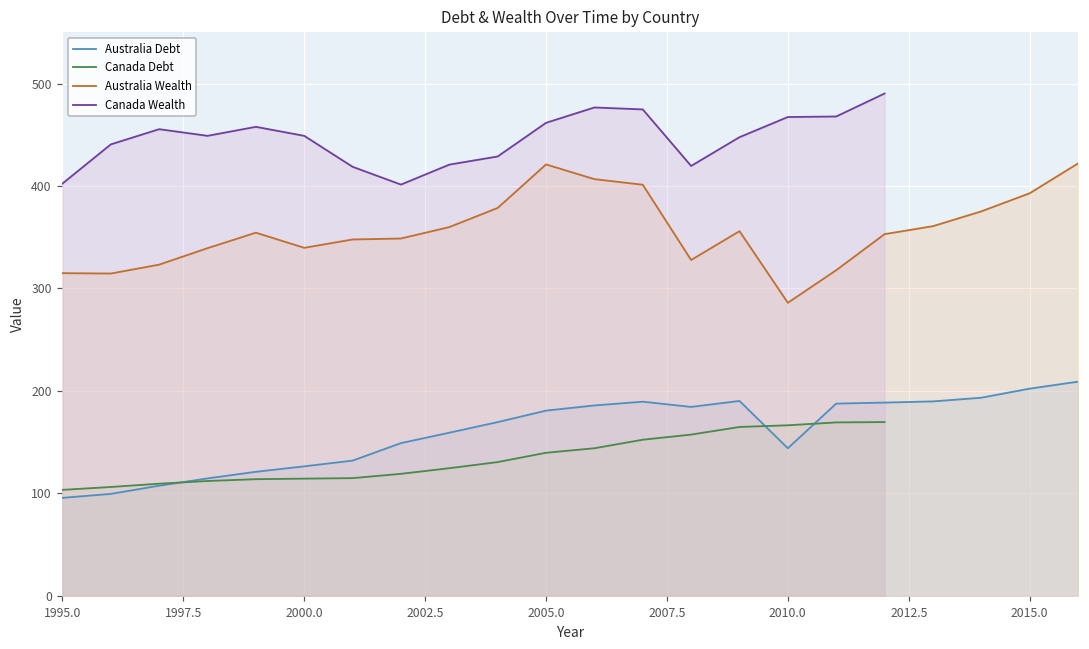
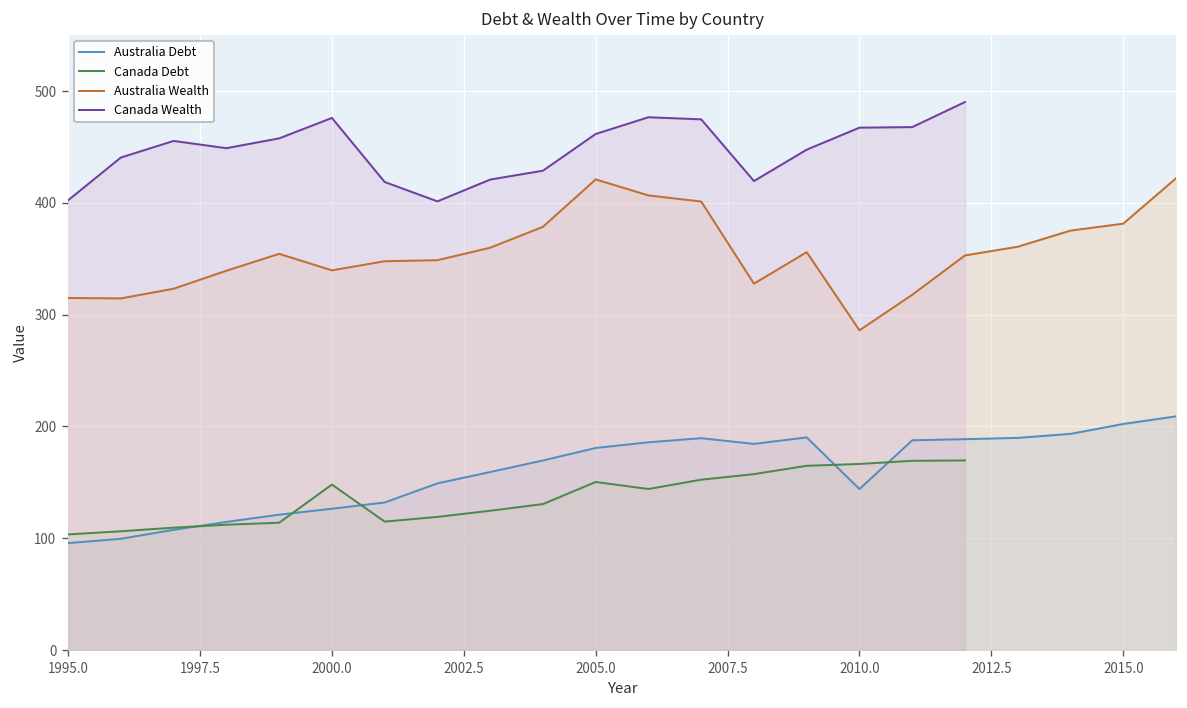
Canada Debt, 2000.0: 110 -> 150
Canada Wealth, 2000.0: 450 -> 480
Canada Debt, 2005.0: 140 -> 150
Australia Wealth, 2015.0: 390 -> 380
